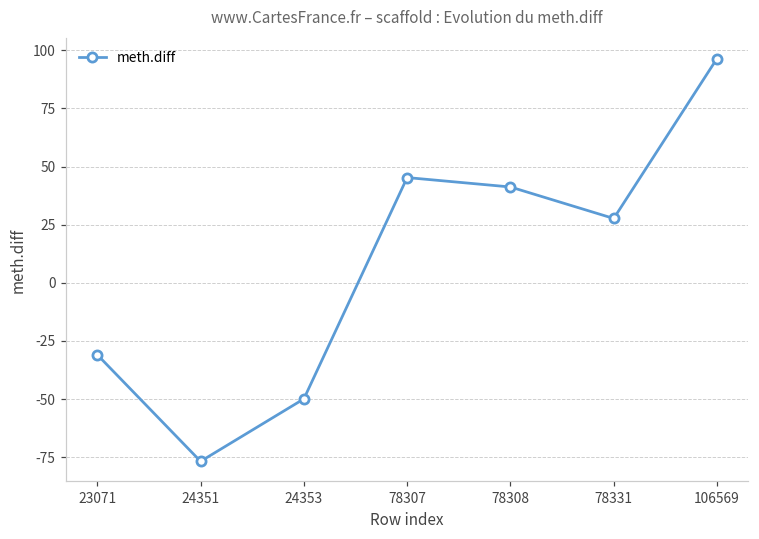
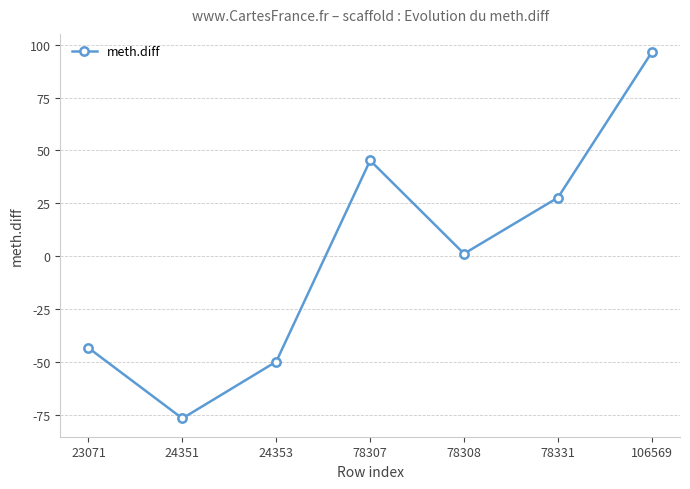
23071: -31 -> -43
78308: 41 -> 1
